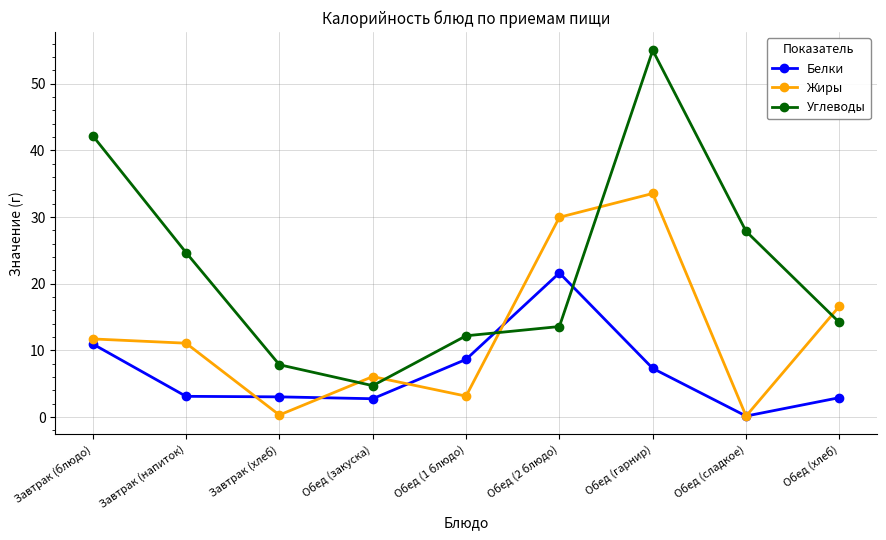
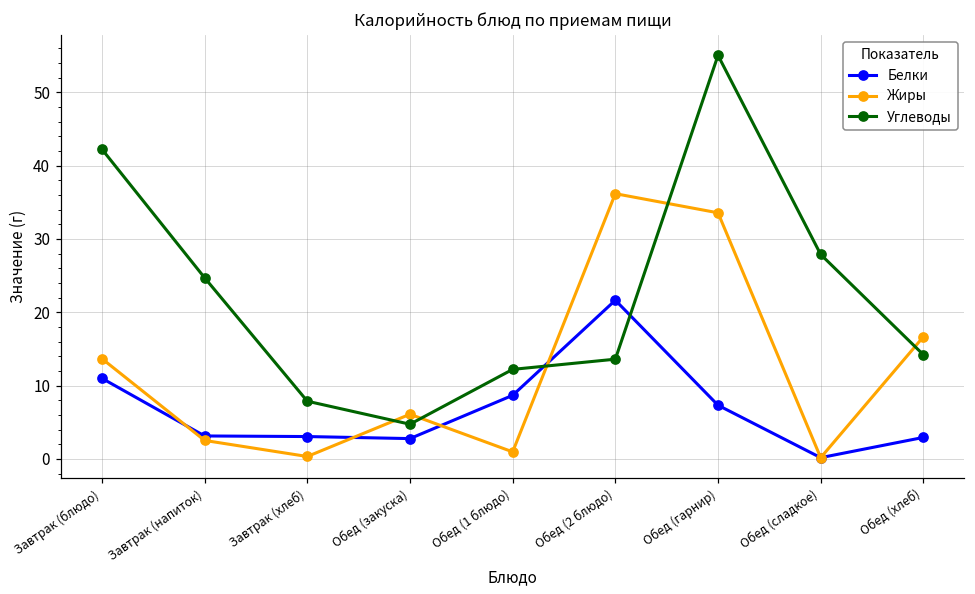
Жиры, Завтрак (блюдо): 12 -> 14
Жиры, Завтрак (напиток): 11 -> 3
Жиры, Обед (1 блюдо): 3 -> 1
Жиры, Обед (2 блюдо): 30 -> 36
